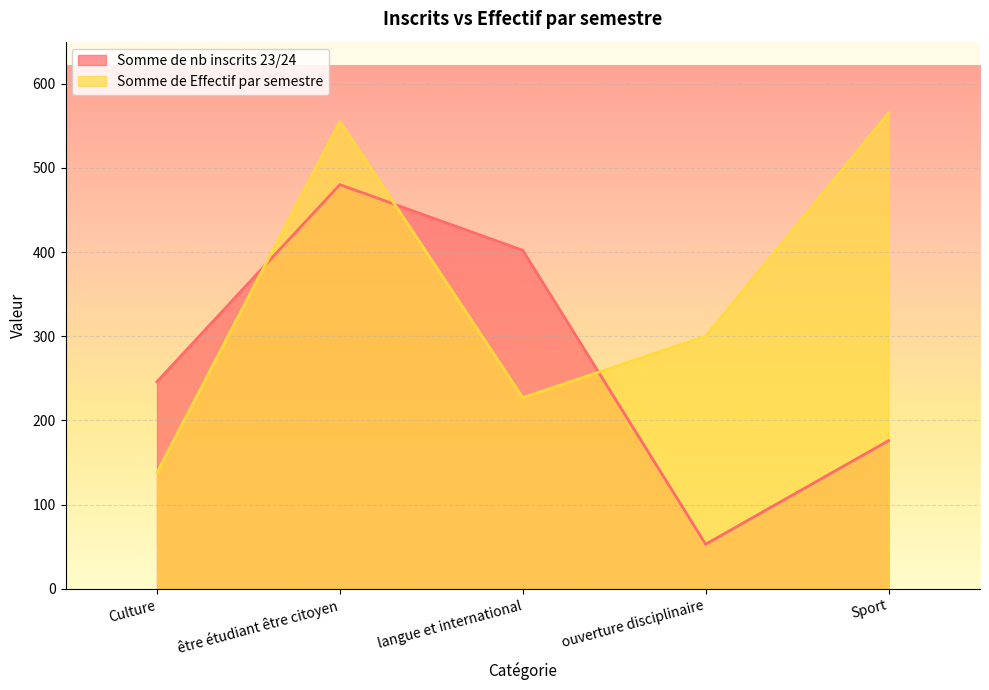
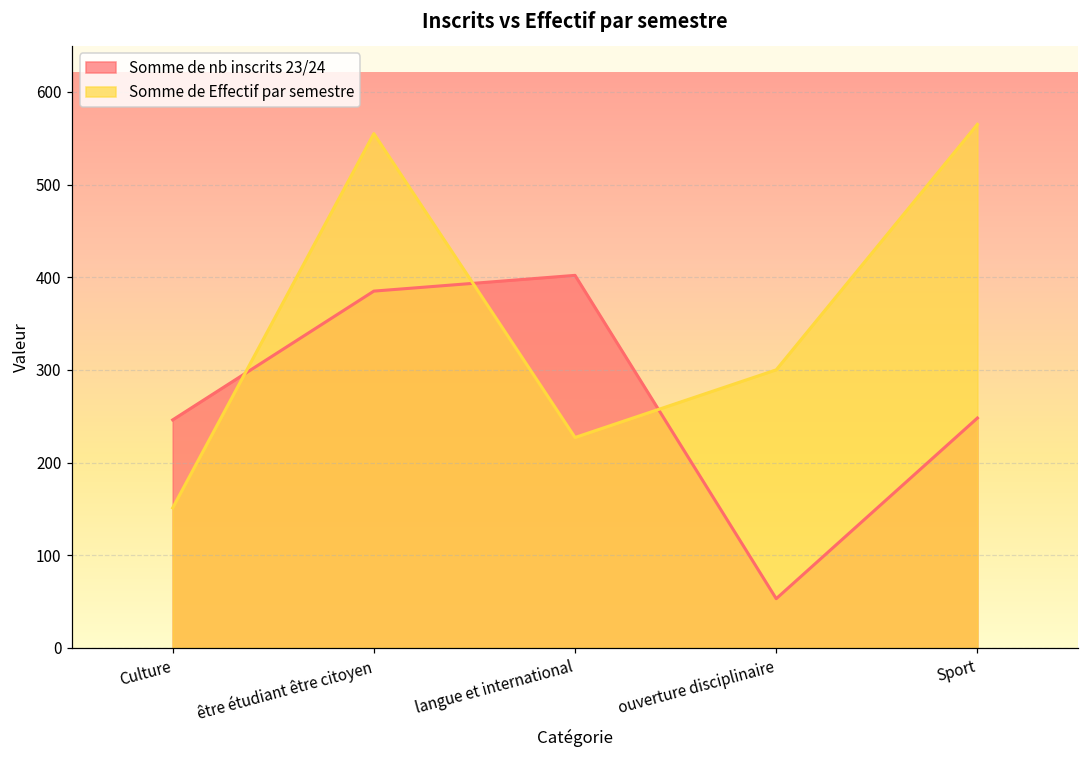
Somme de Effectif par semestre, Culture: 140 -> 150
Somme de nb inscrits 23/24, être étudiant être citoyen: 480 -> 390
Somme de nb inscrits 23/24, Sport: 180 -> 250
